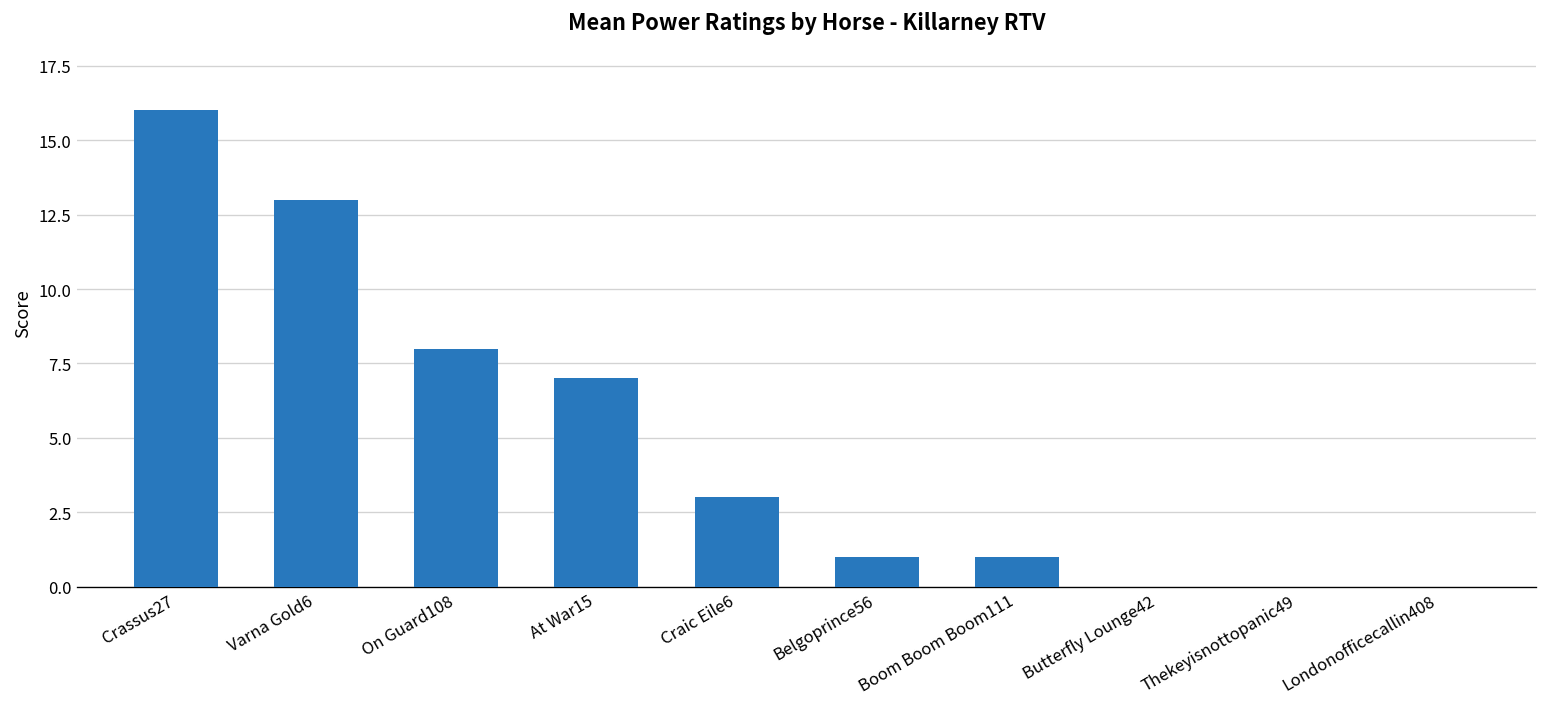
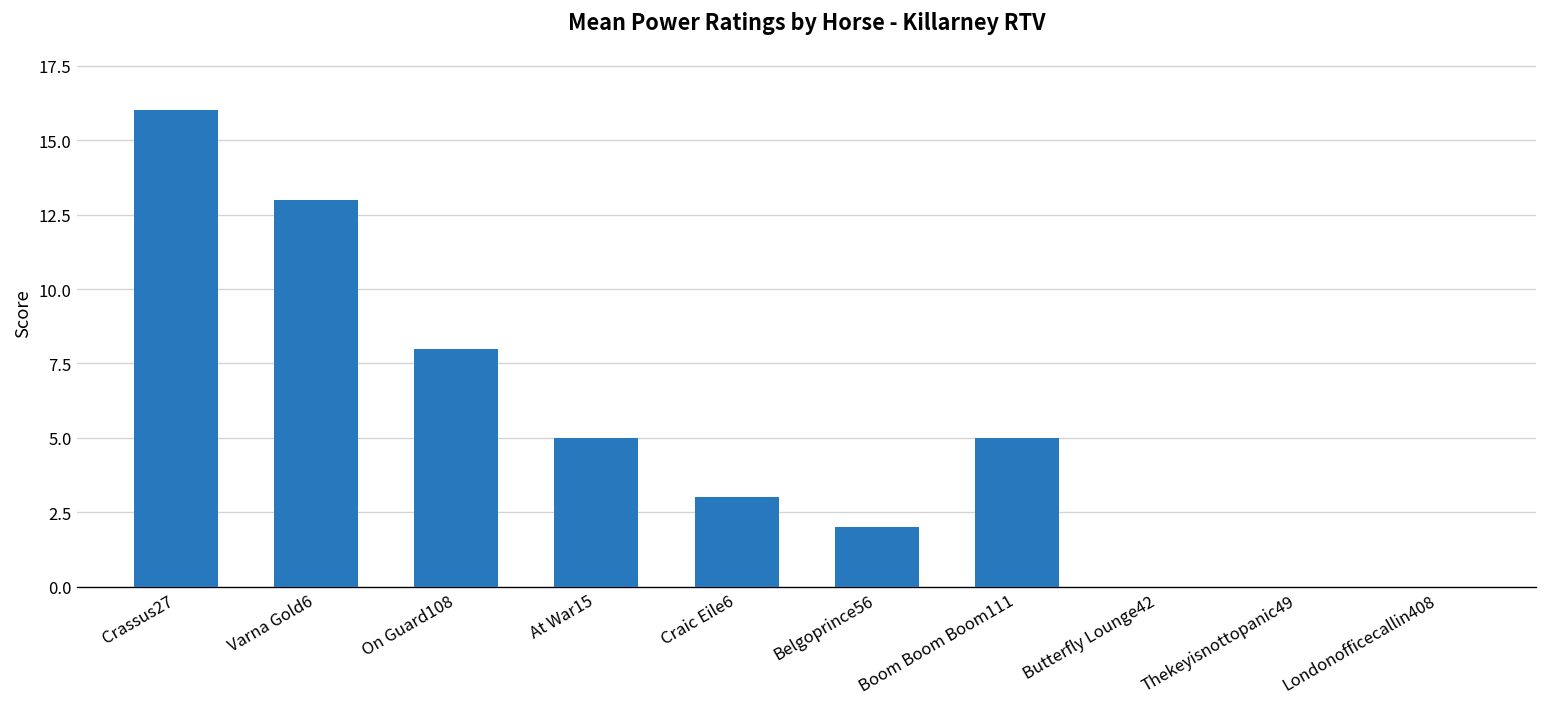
At War15: 7 -> 5
Belgoprince56: 1 -> 2
Boom Boom Boom111: 1 -> 5
